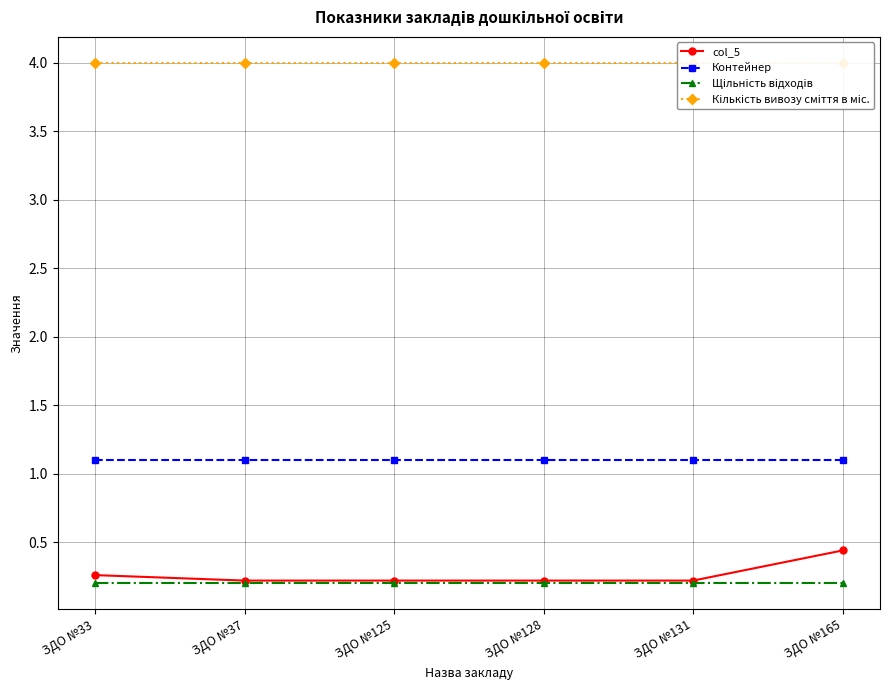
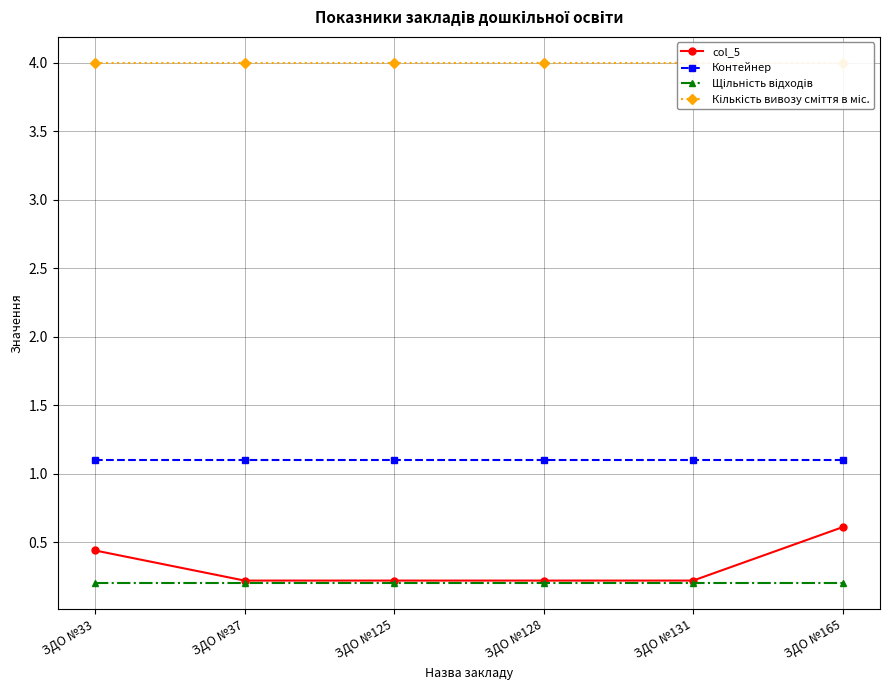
col_5, ЗДО №33: 0.26 -> 0.44
col_5, ЗДО №165: 0.44 -> 0.61
